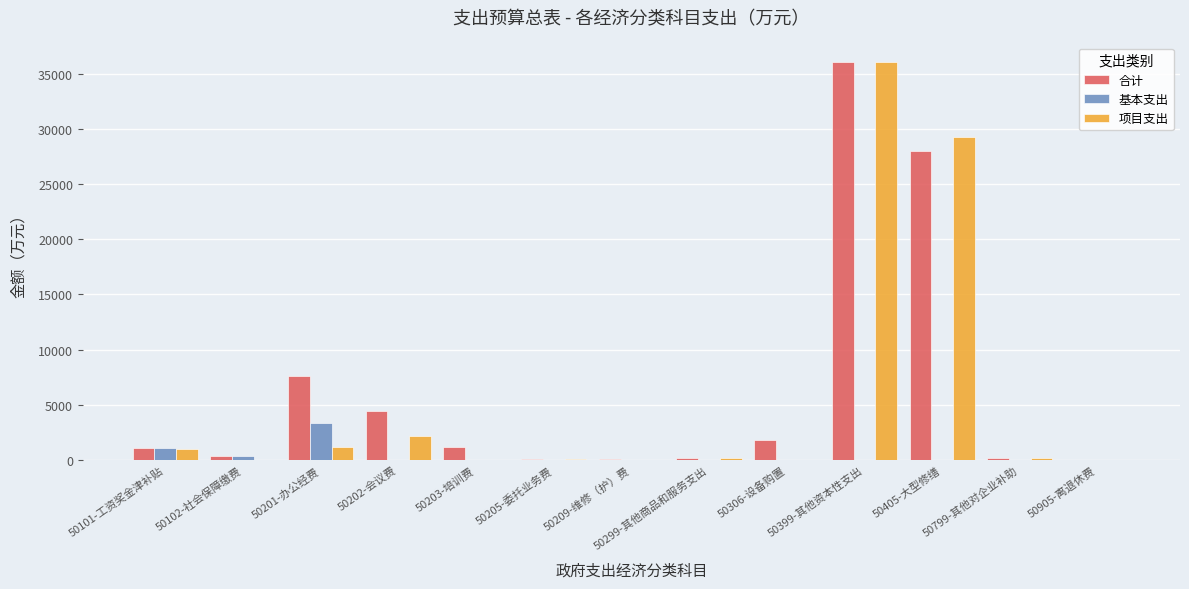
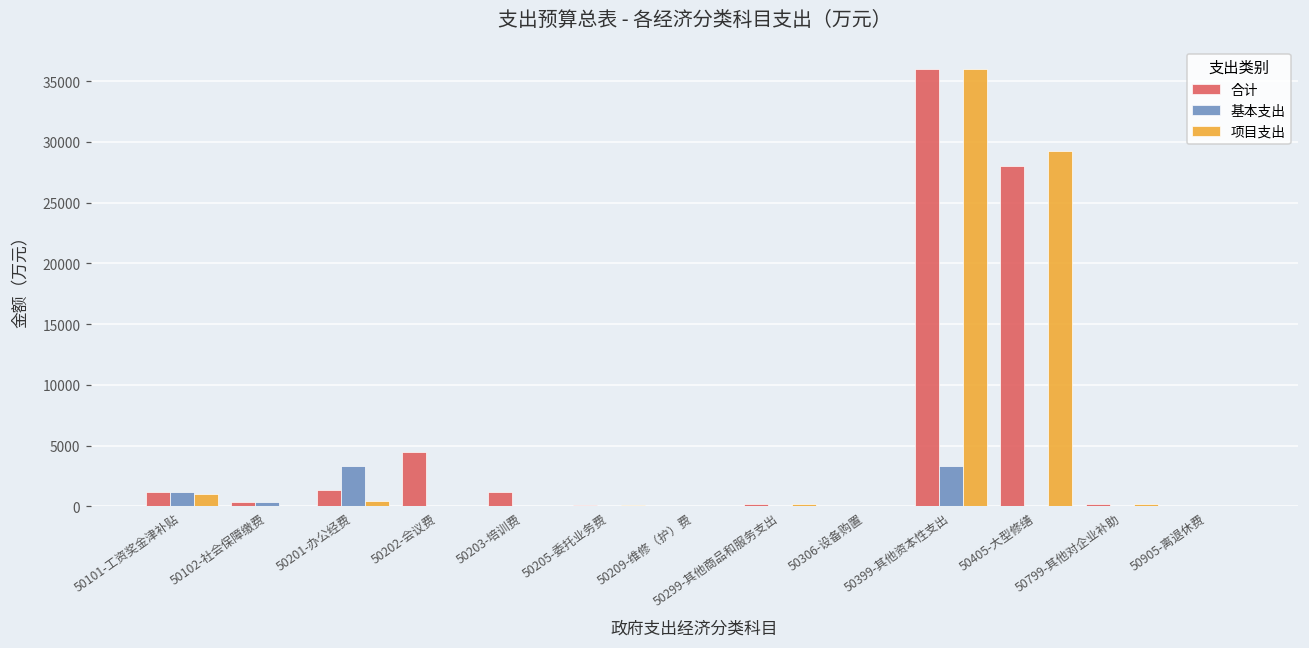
合计, 50201-办公经费: 7600 -> 1400
项目支出, 50201-办公经费: 1200 -> 400
项目支出, 50202-会议费: 2100 -> 0
合计, 50306-设备购置: 1800 -> 0
基本支出, 50399-其他资本性支出: 0 -> 3300
